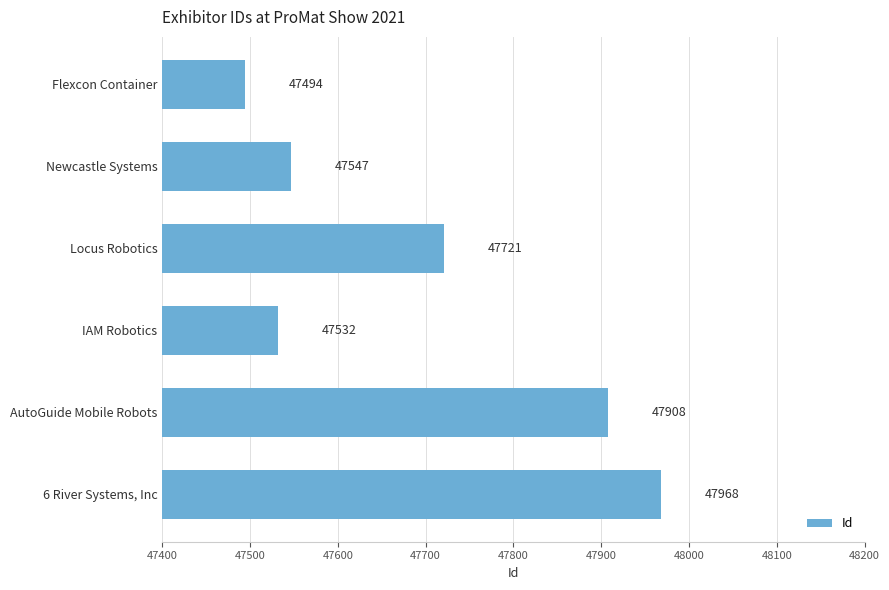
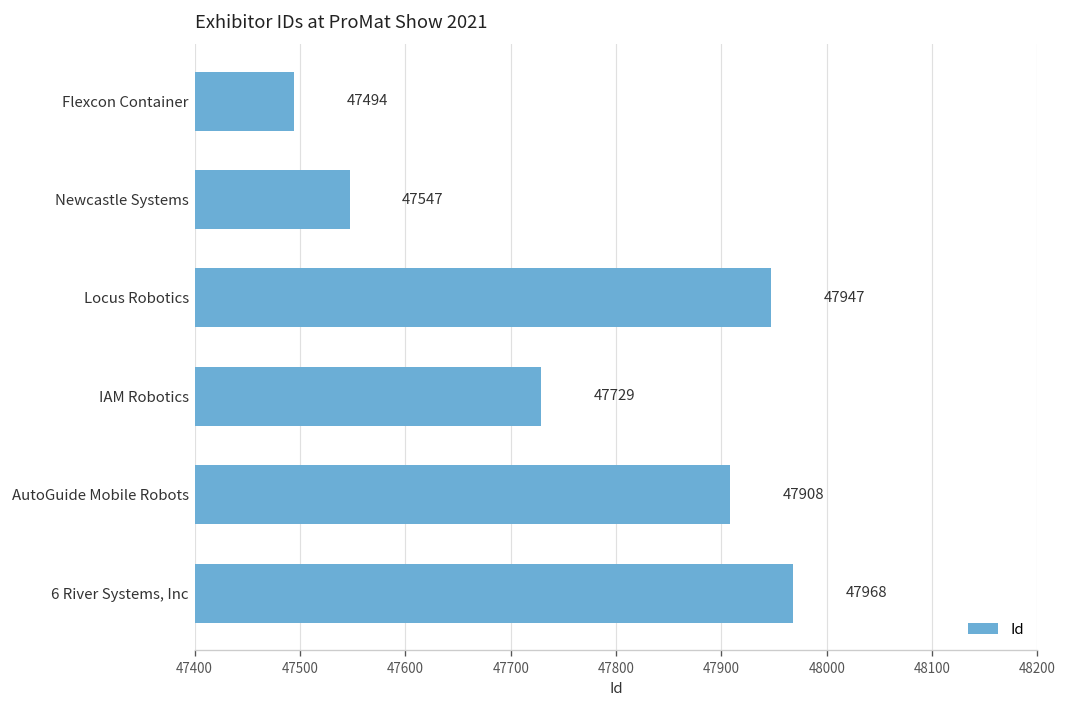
Locus Robotics: 47721 -> 47947
IAM Robotics: 47532 -> 47729
